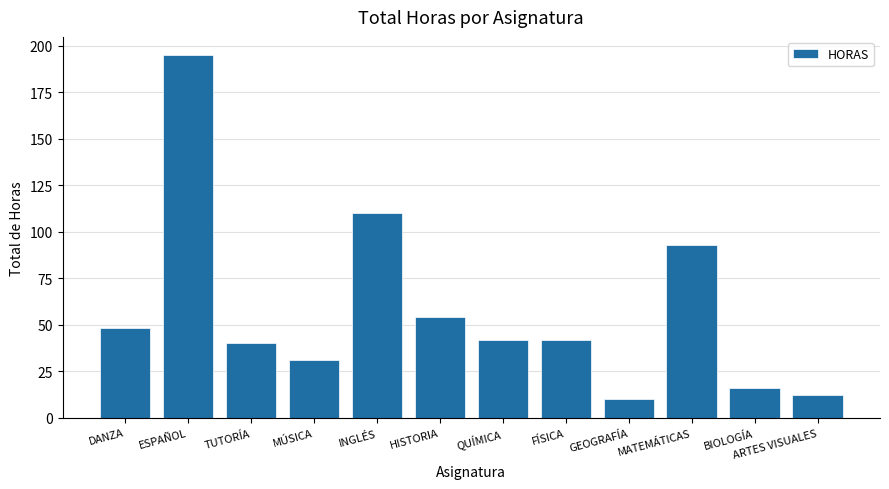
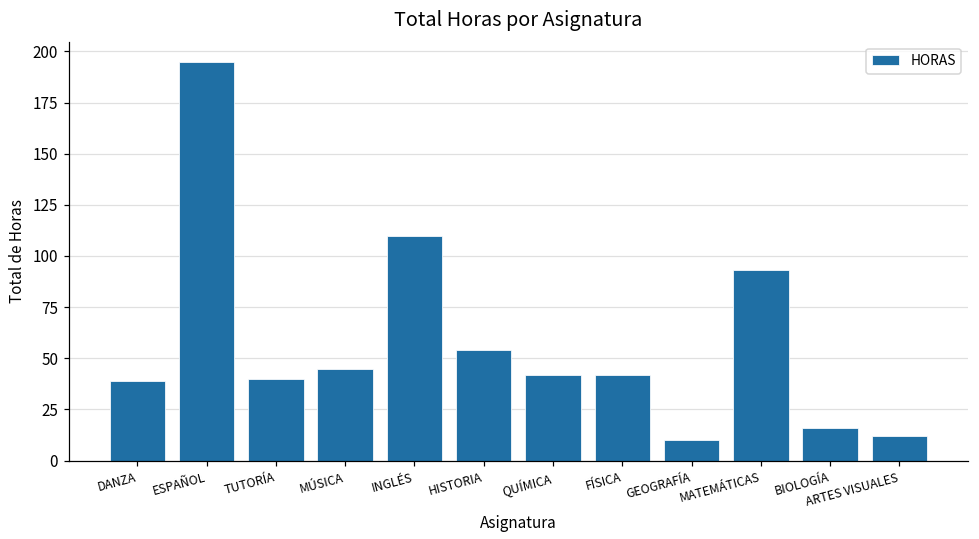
DANZA: 48 -> 39
MÚSICA: 31 -> 45
